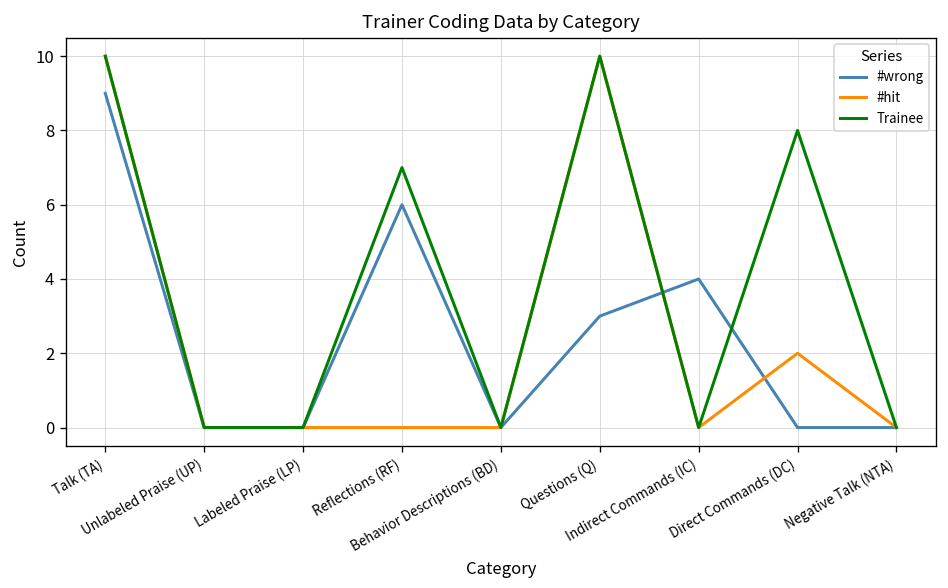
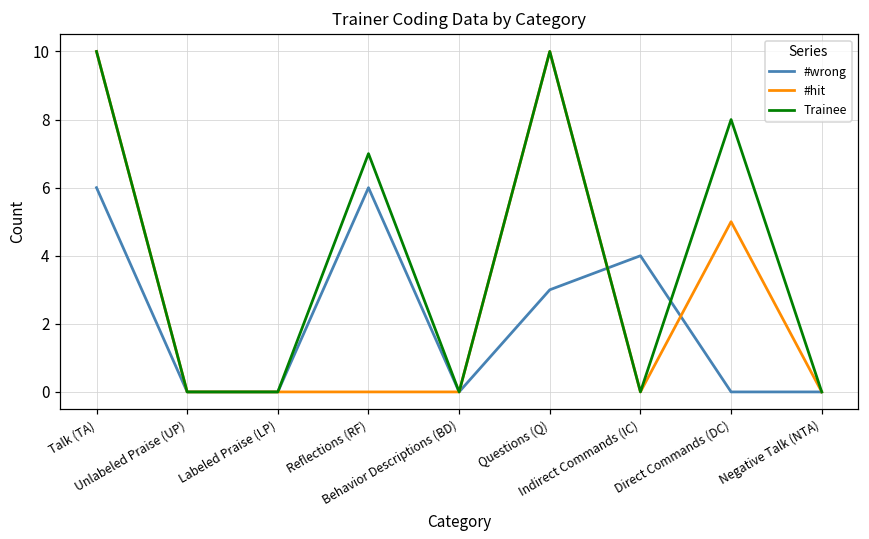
#wrong, Talk (TA): 9 -> 6
#hit, Direct Commands (DC): 2 -> 5
